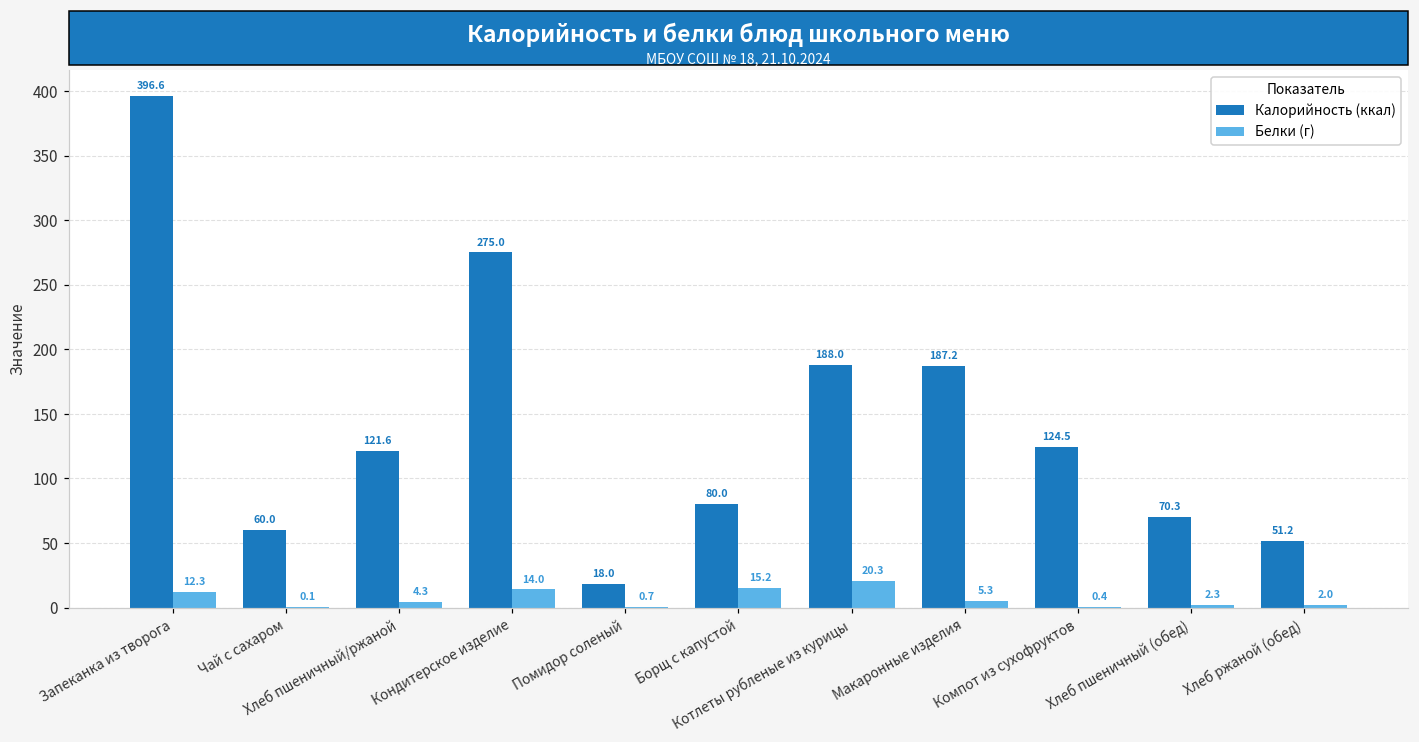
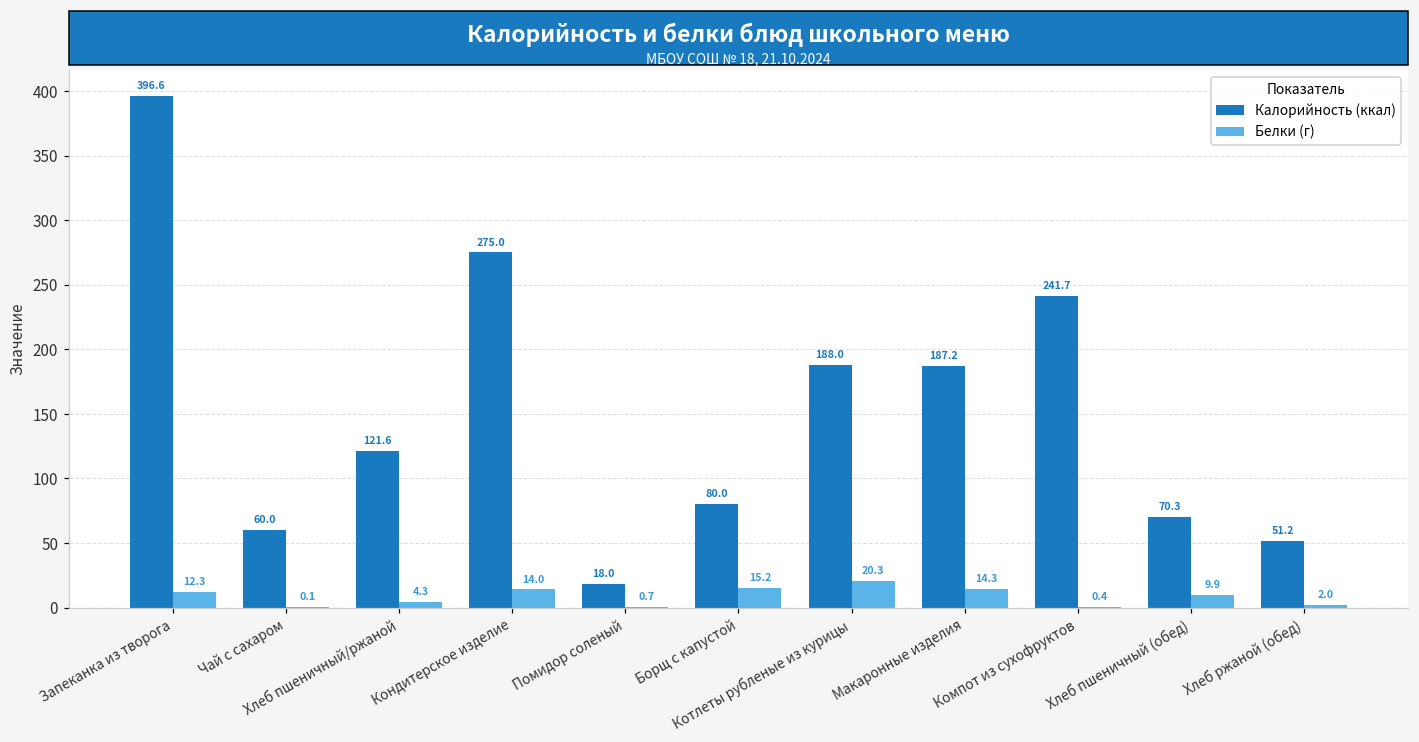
Белки (г), Макаронные изделия: 5.3 -> 14.3
Калорийность (ккал), Компот из сухофруктов: 124.5 -> 241.7
Белки (г), Хлеб пшеничный (обед): 2.3 -> 9.9
